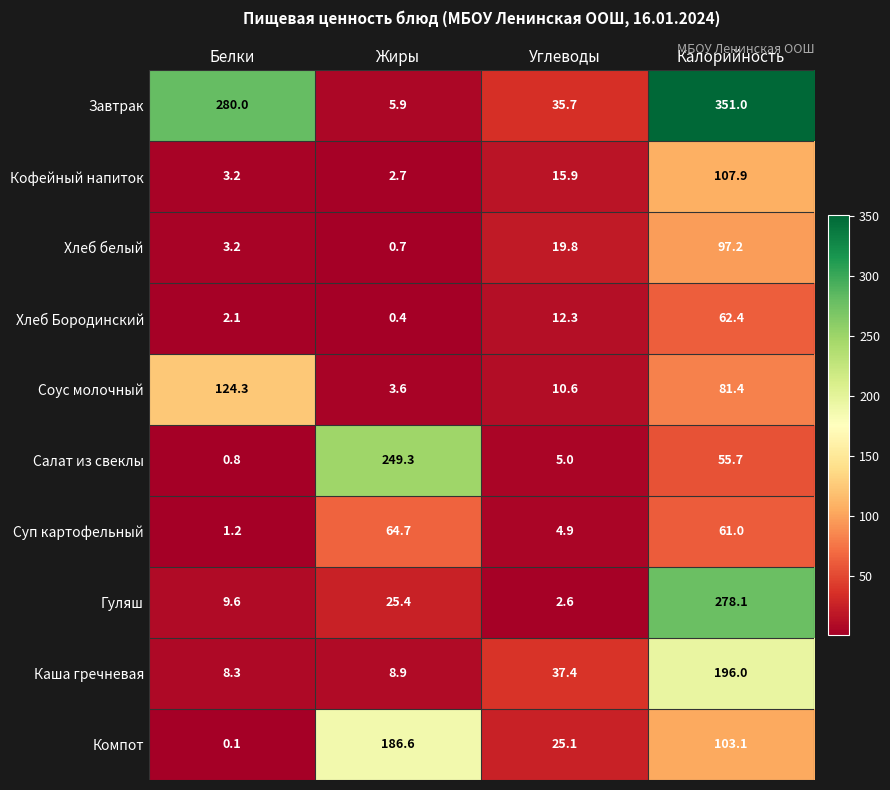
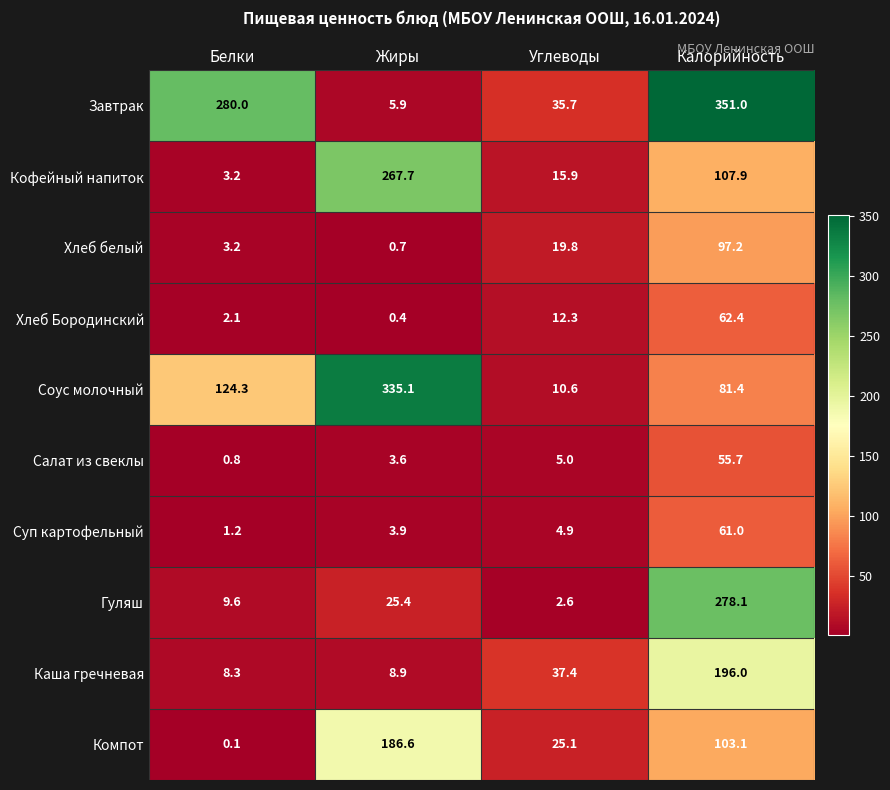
Кофейный напиток, Жиры: 2.7 -> 267.7
Соус молочный, Жиры: 3.6 -> 335.1
Салат из свеклы, Жиры: 249.3 -> 3.6
Суп картофельный, Жиры: 64.7 -> 3.9
